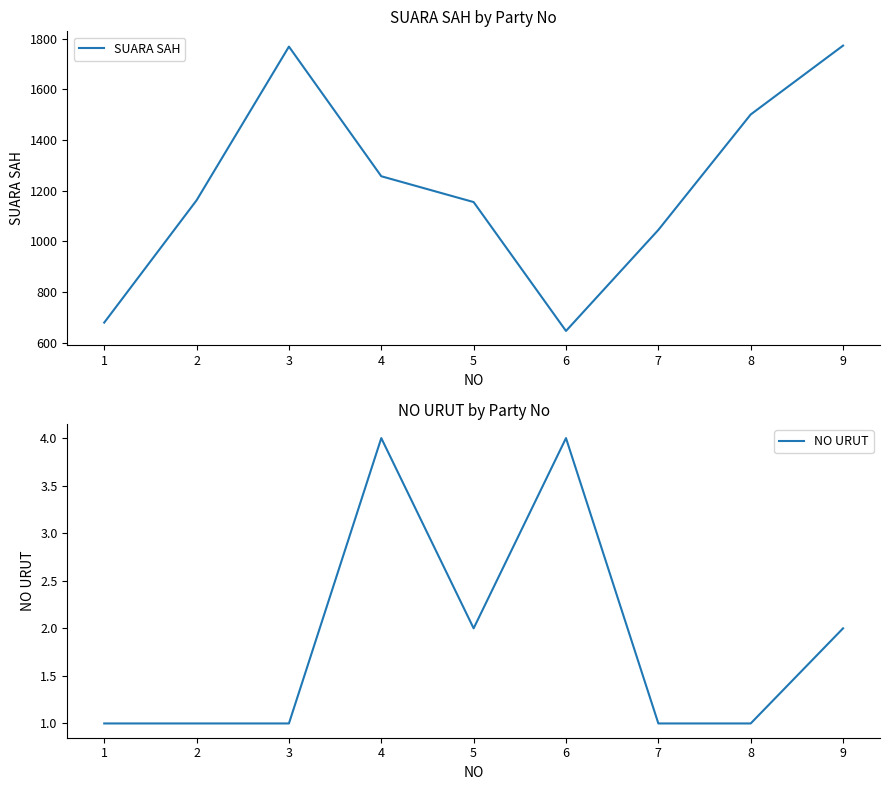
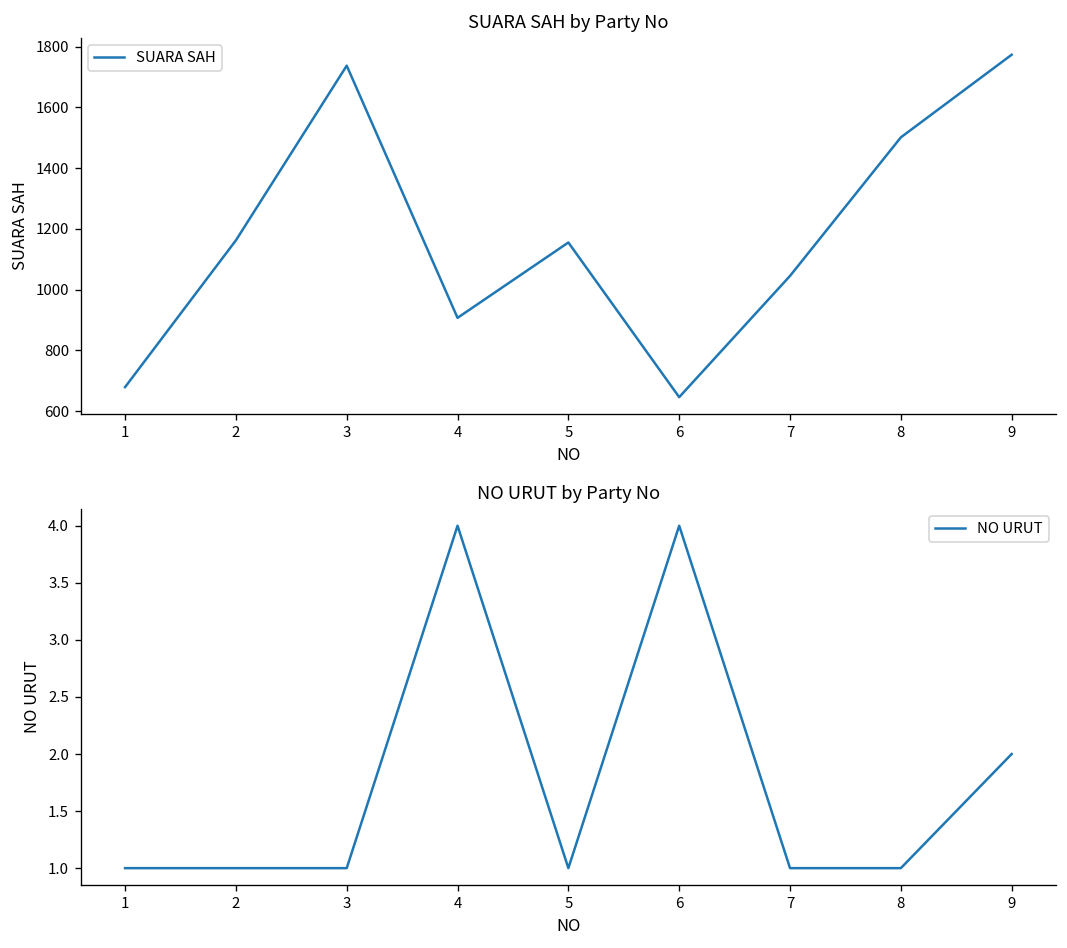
SUARA SAH by Party No, 3: 1770 -> 1740
SUARA SAH by Party No, 4: 1260 -> 910
NO URUT by Party No, 5: 2 -> 1
